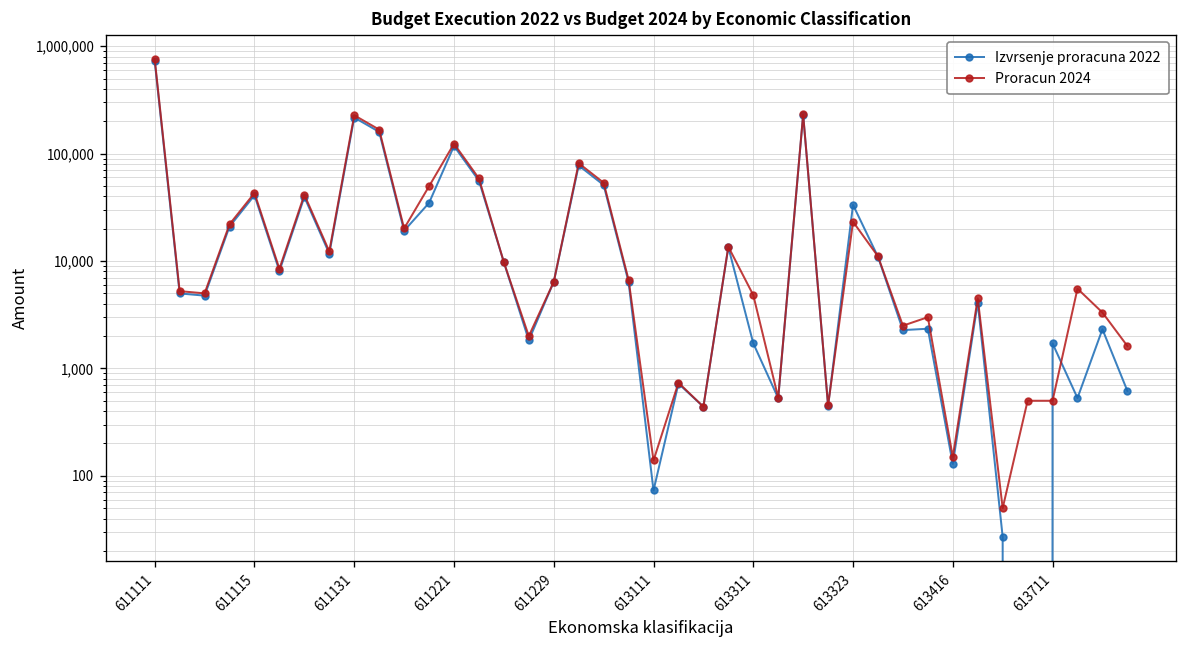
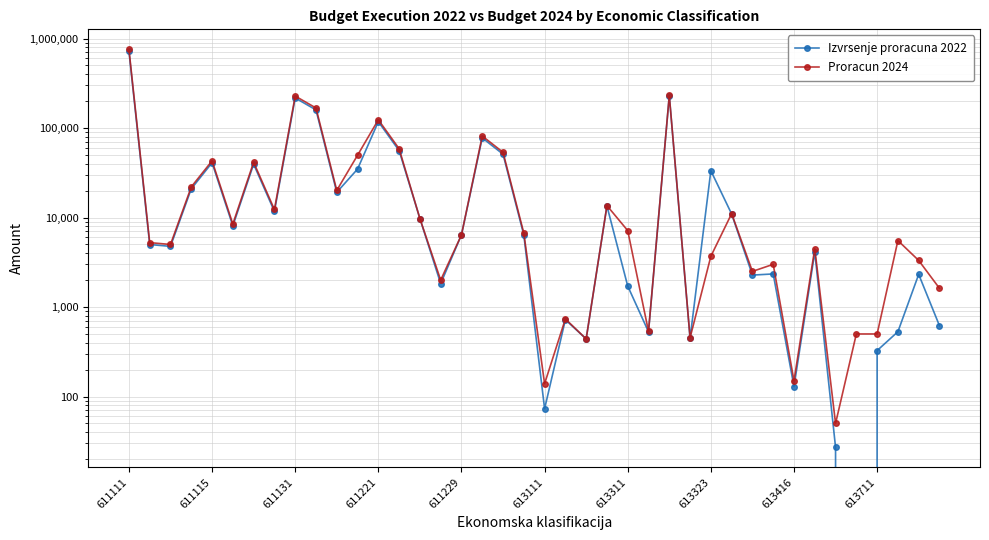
Proracun 2024, 613311: 5,000 -> 7,000
Proracun 2024, 613323: 23,000 -> 3,700
Izvrsenje proracuna 2022, 613711: 1,700 -> 330
